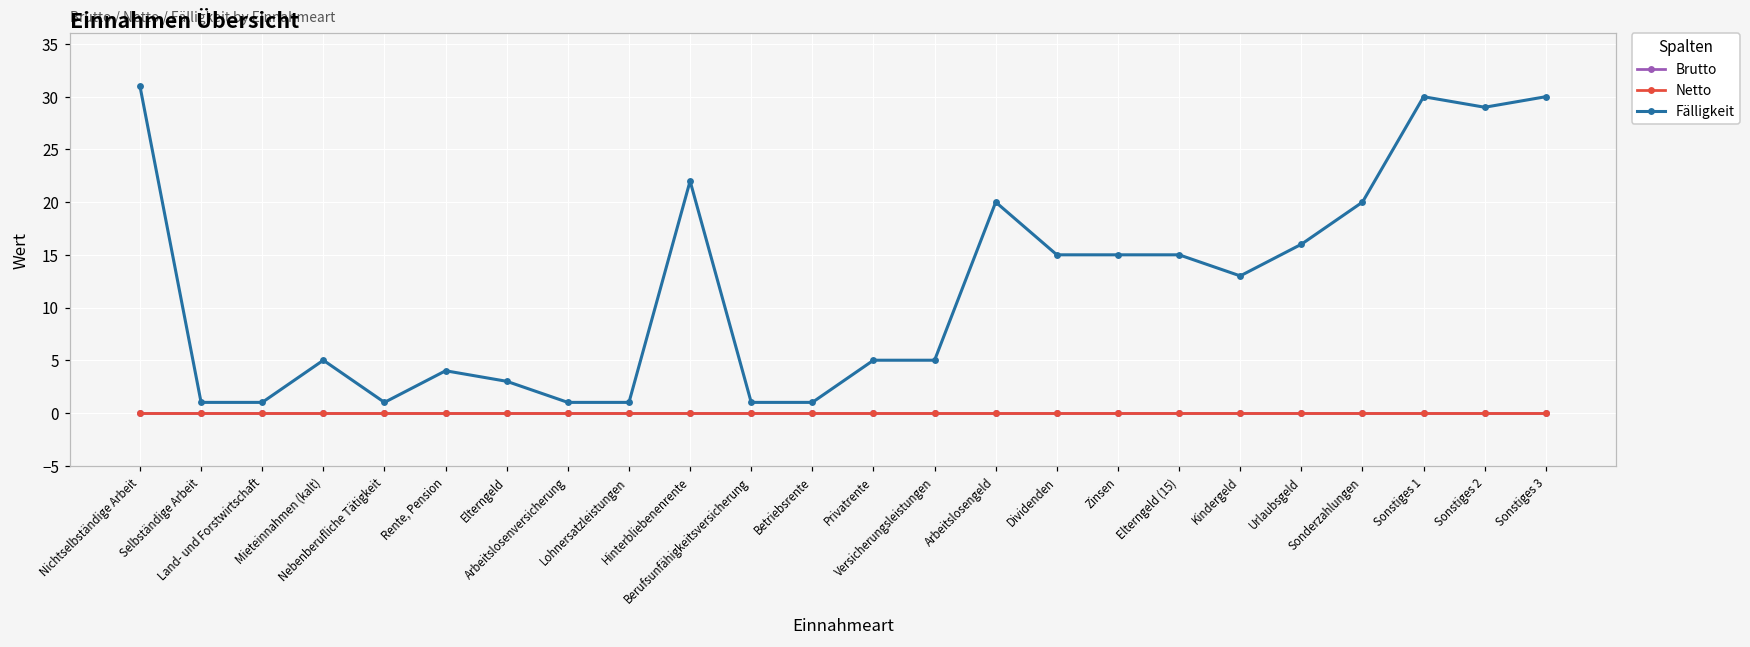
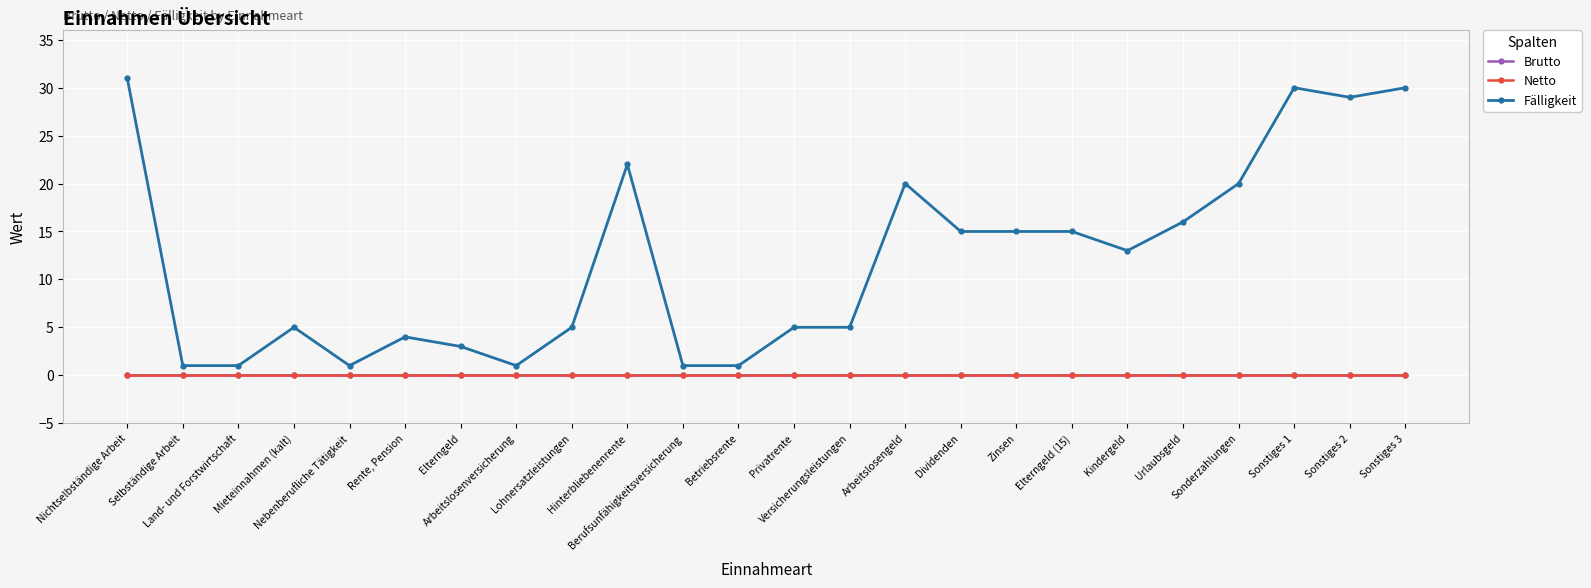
Fälligkeit, Lohnersatzleistungen: 1 -> 5
